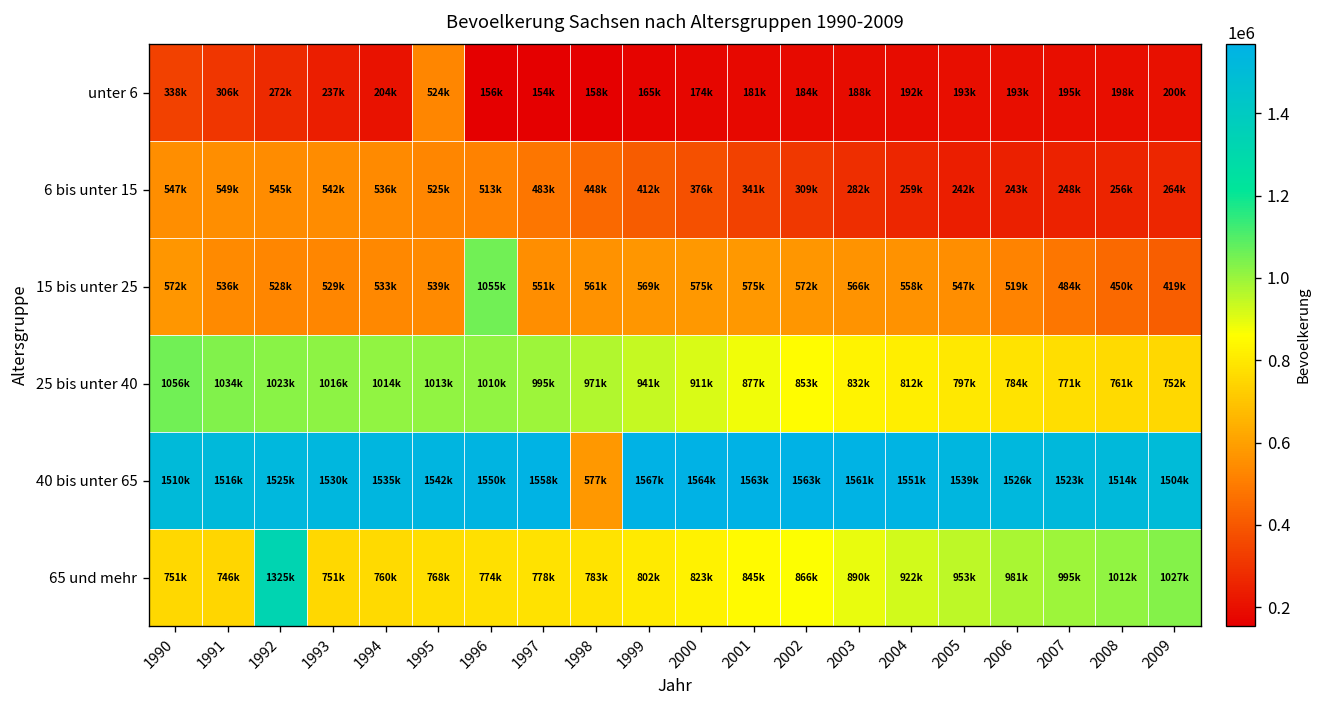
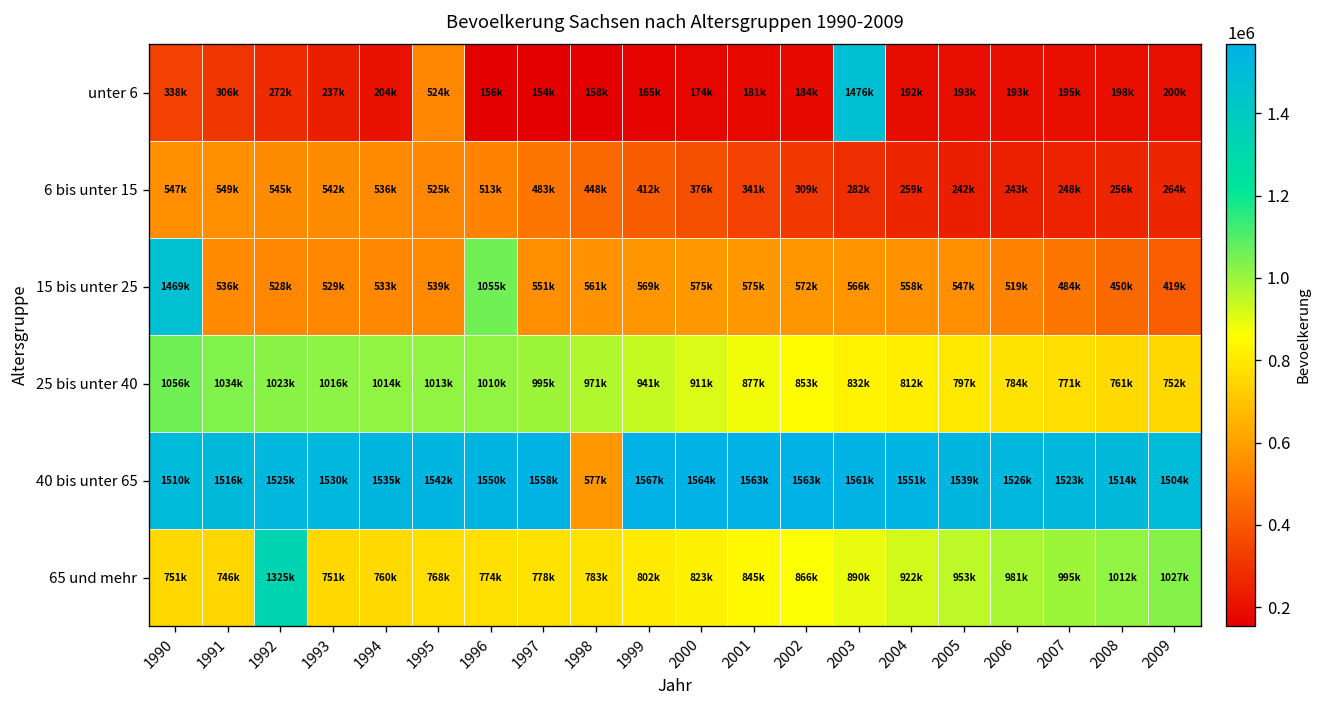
unter 6, 2003: 188k -> 1476k
15 bis unter 25, 1990: 572k -> 1469k
